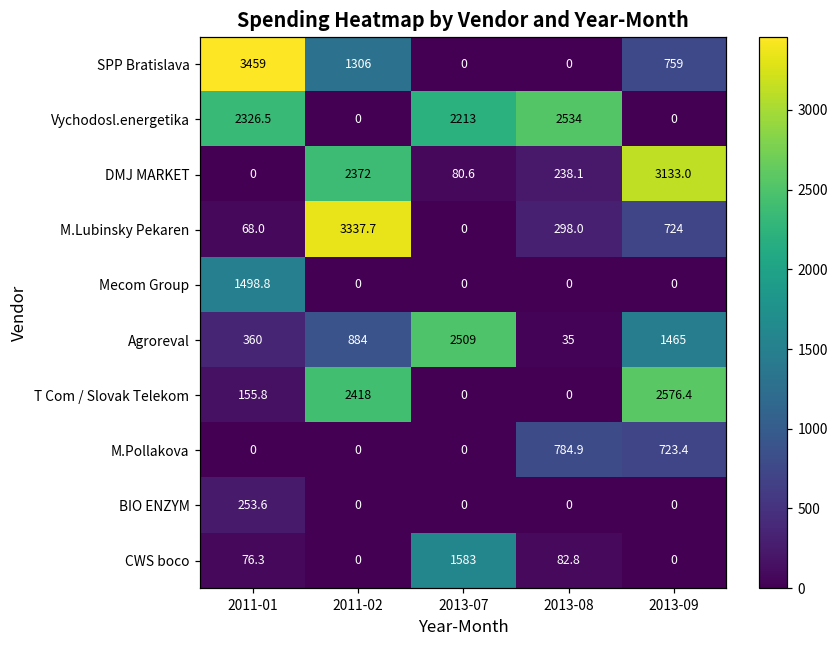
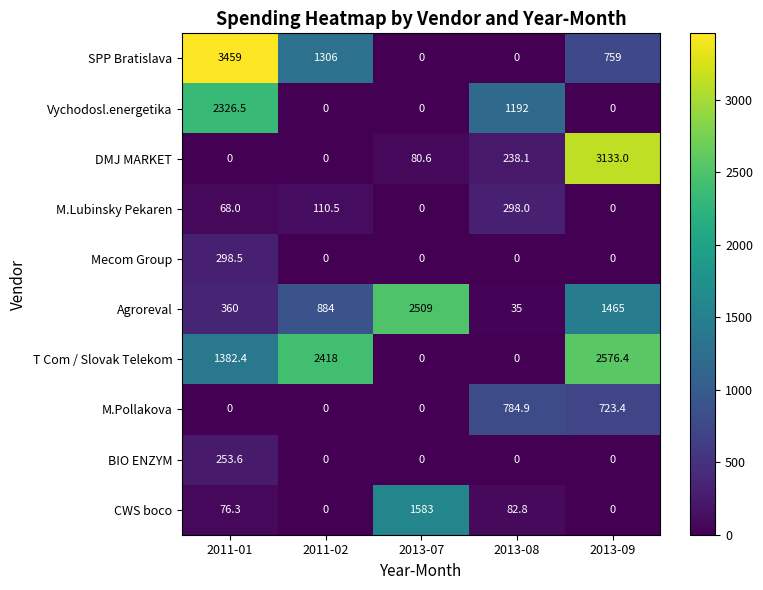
Vychodosl.energetika, 2013-07: 2213 -> 0
Vychodosl.energetika, 2013-08: 2534 -> 1192
DMJ MARKET, 2011-02: 2372 -> 0
M.Lubinsky Pekaren, 2011-02: 3337.7 -> 110.5
M.Lubinsky Pekaren, 2013-09: 724 -> 0
Mecom Group, 2011-01: 1498.8 -> 298.5
T Com / Slovak Telekom, 2011-01: 155.8 -> 1382.4
